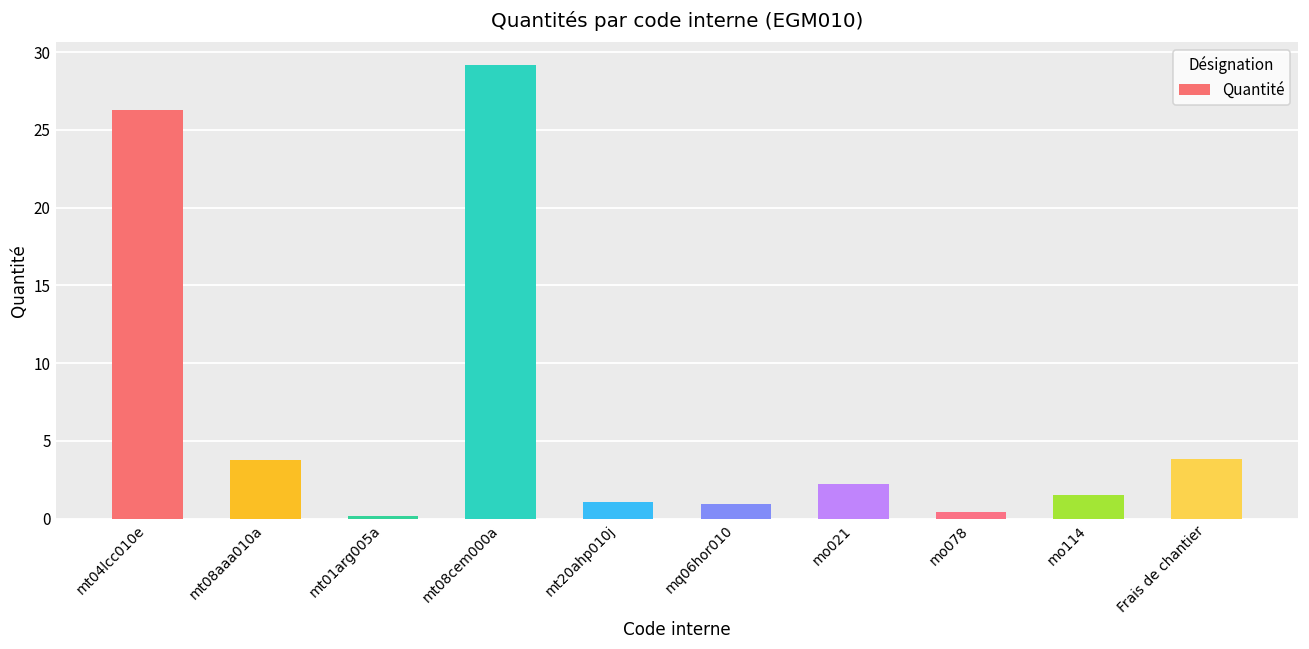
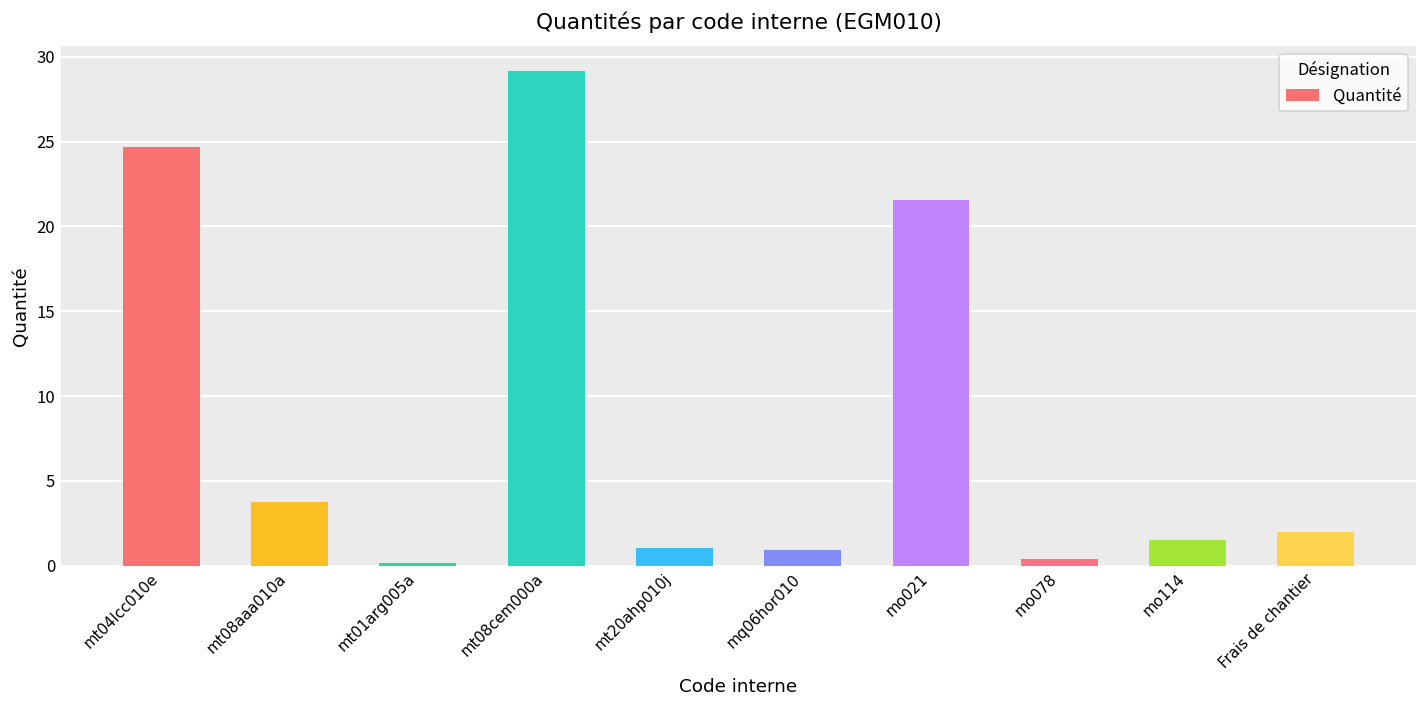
mt04lcc010e: 26.3 -> 24.7
mo021: 2.3 -> 21.6
Frais de chantier: 3.8 -> 2.0
